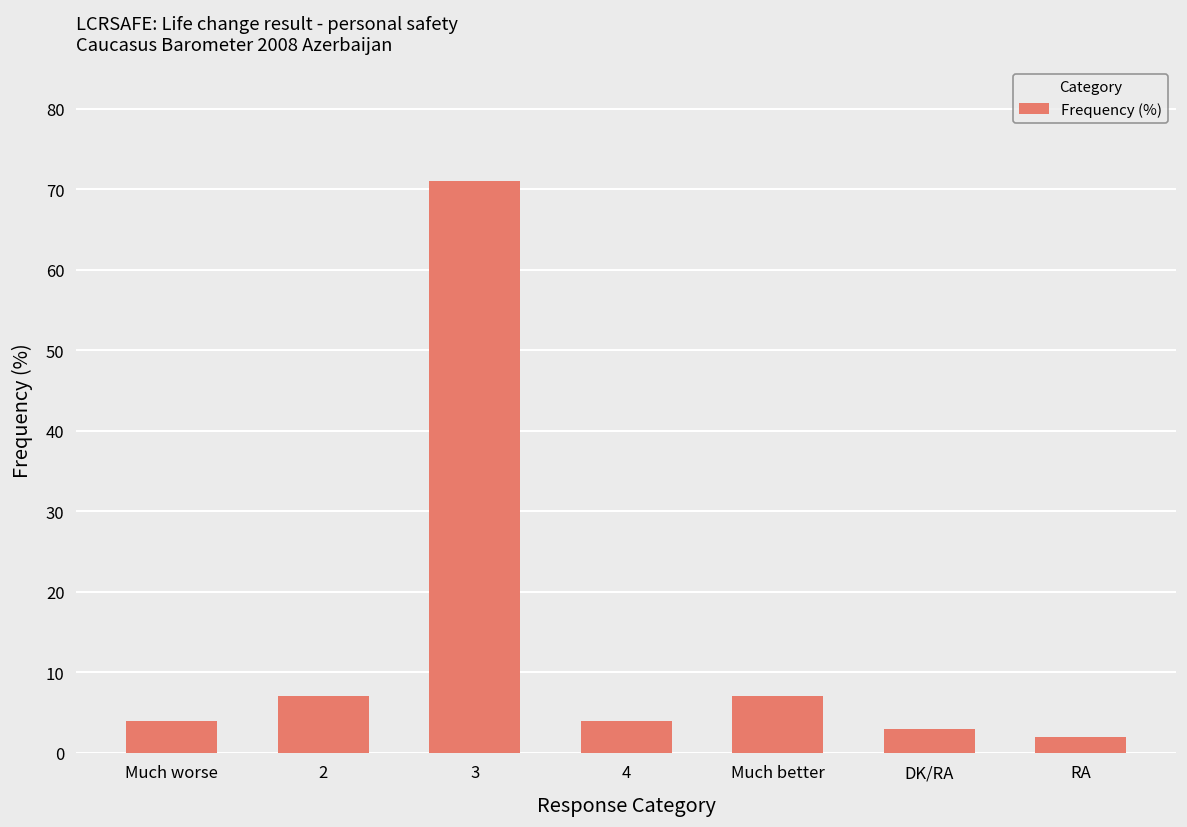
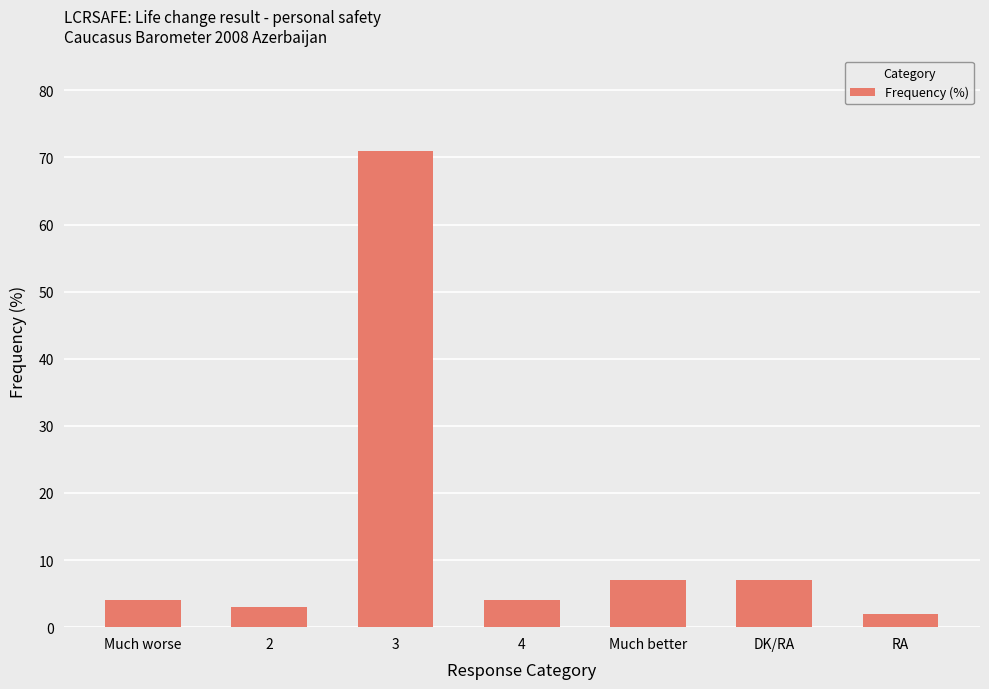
2: 7 -> 3
DK/RA: 3 -> 7
